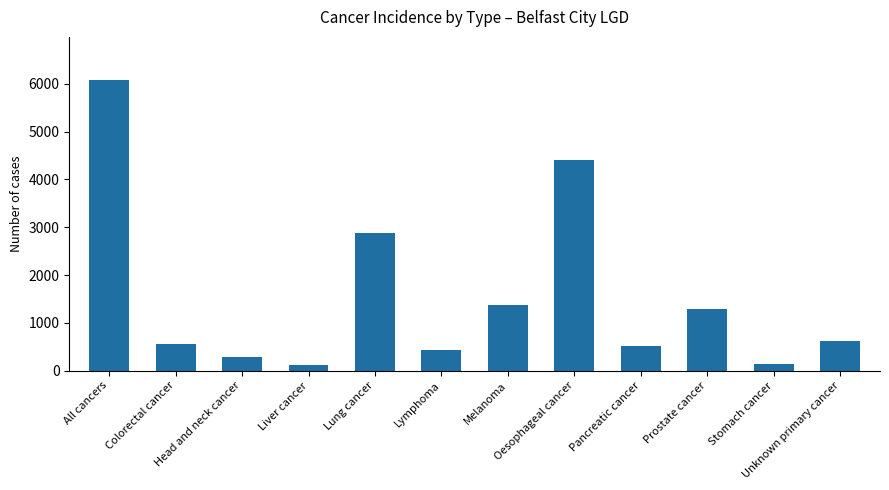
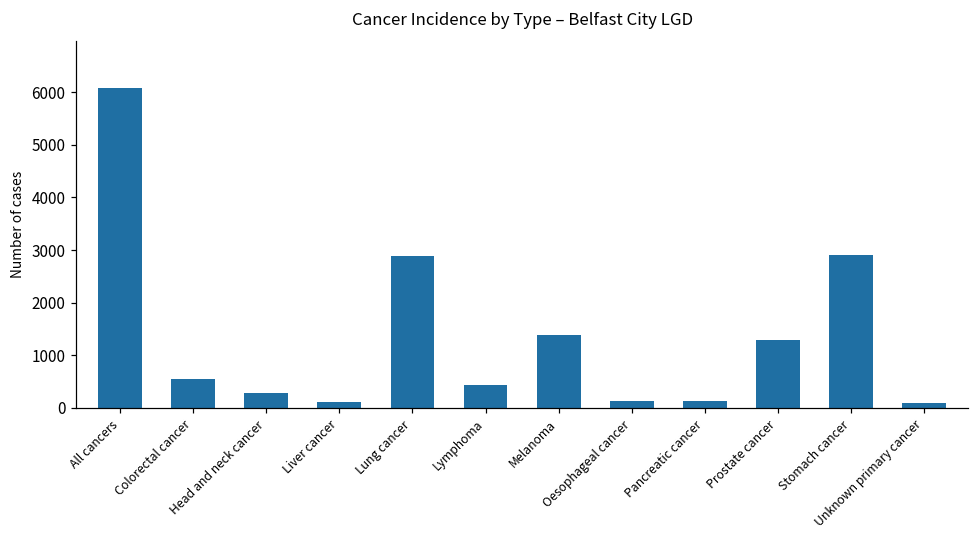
Oesophageal cancer: 4400 -> 100
Pancreatic cancer: 500 -> 100
Stomach cancer: 100 -> 2900
Unknown primary cancer: 600 -> 100
